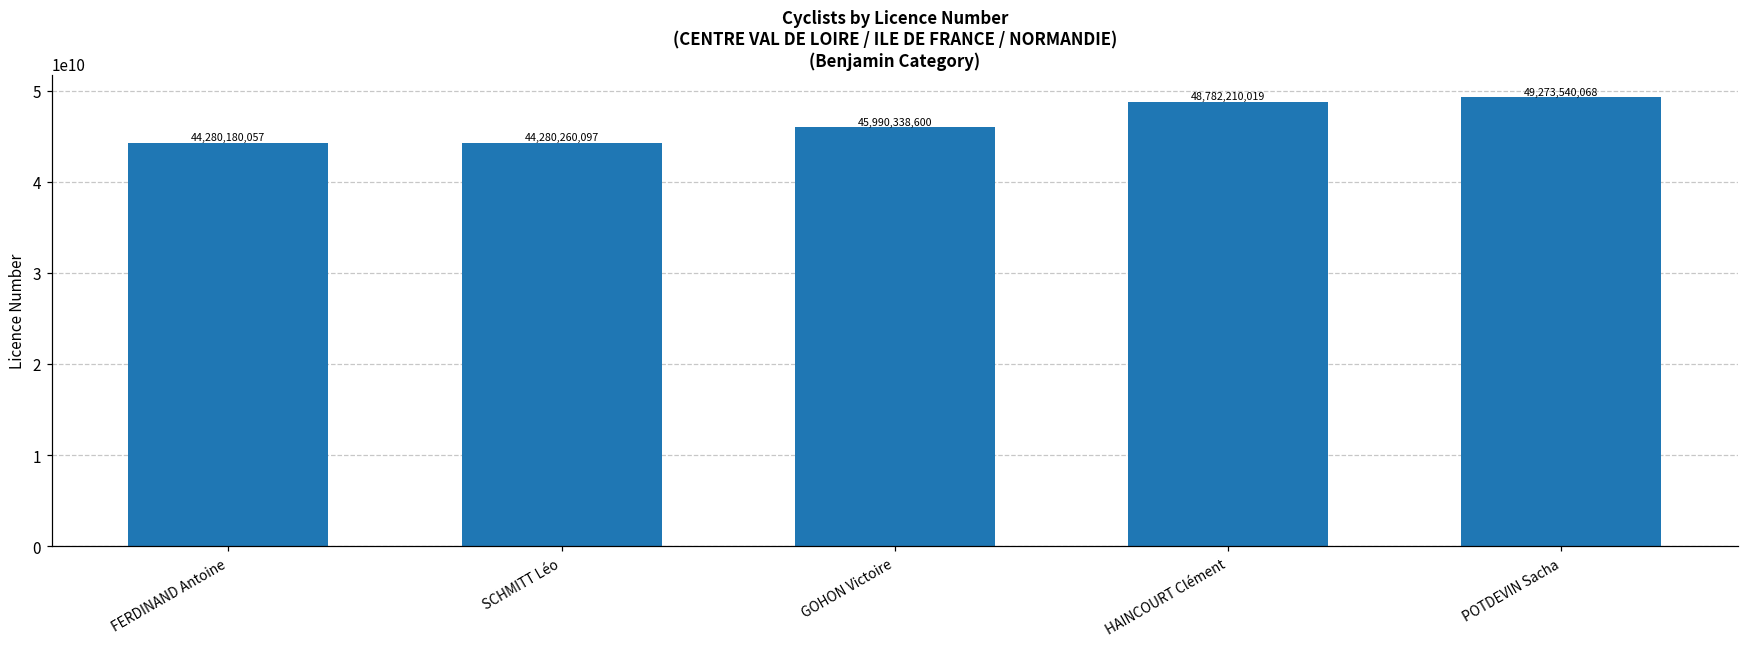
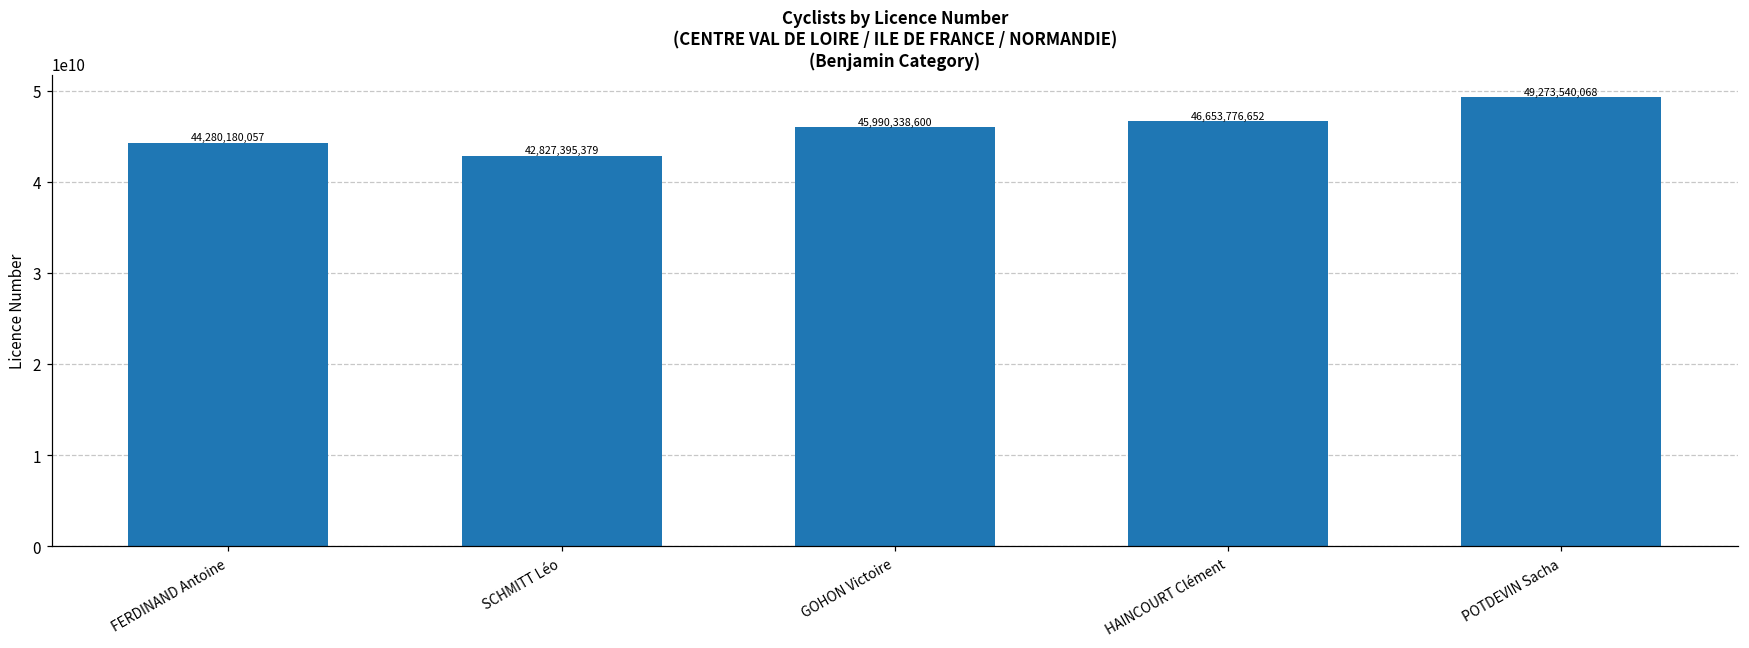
SCHMITT Léo: 44,280,260,097 -> 42,827,395,379
HAINCOURT Clément: 48,782,210,019 -> 46,653,776,652
